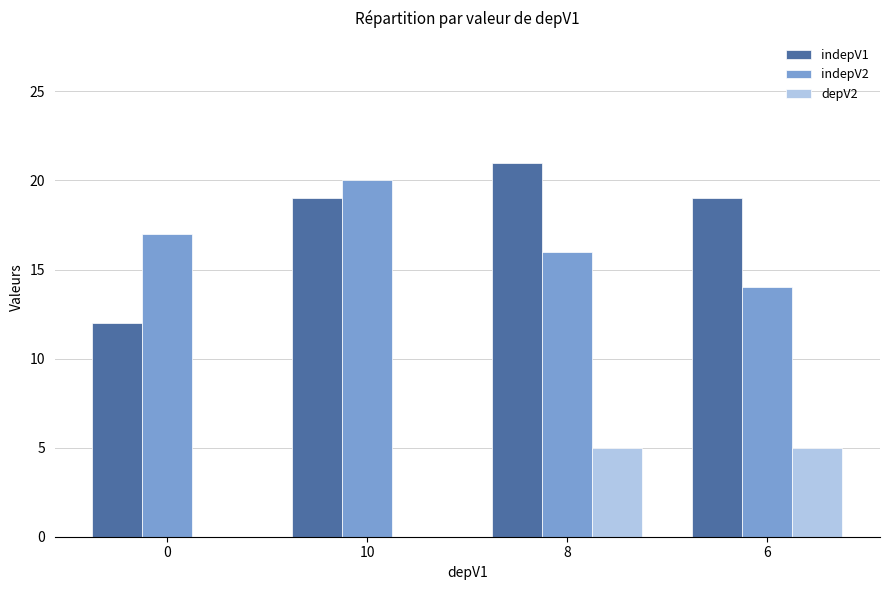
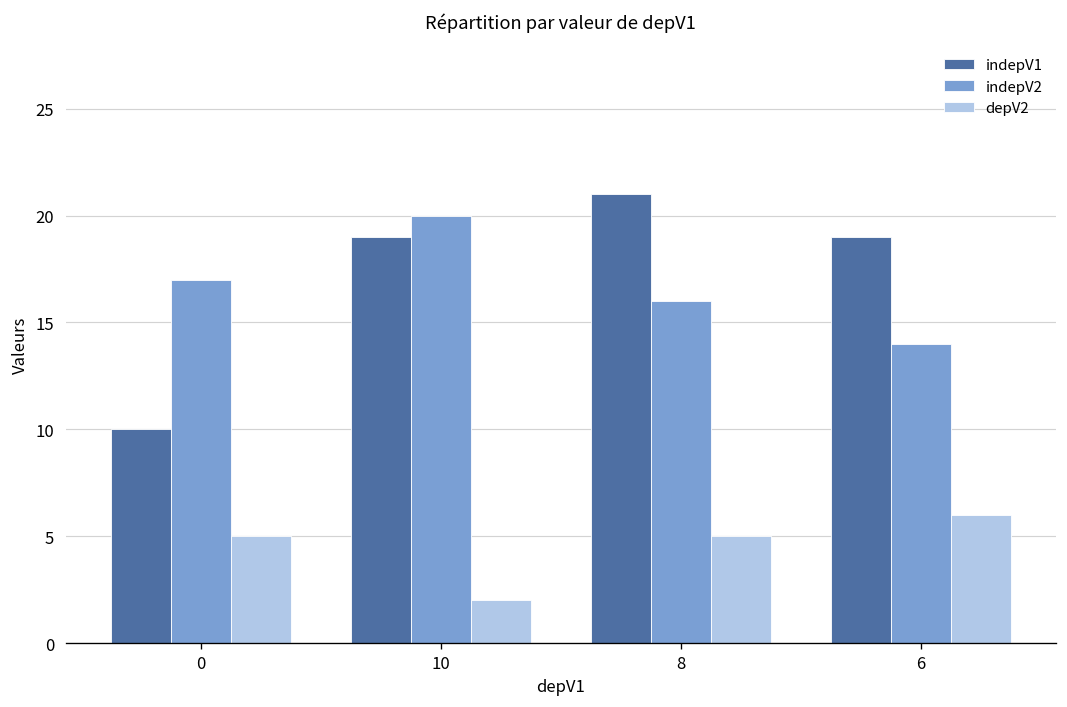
indepV1, 0: 12 -> 10
depV2, 0: 0 -> 5
depV2, 10: 0 -> 2
depV2, 6: 5 -> 6
